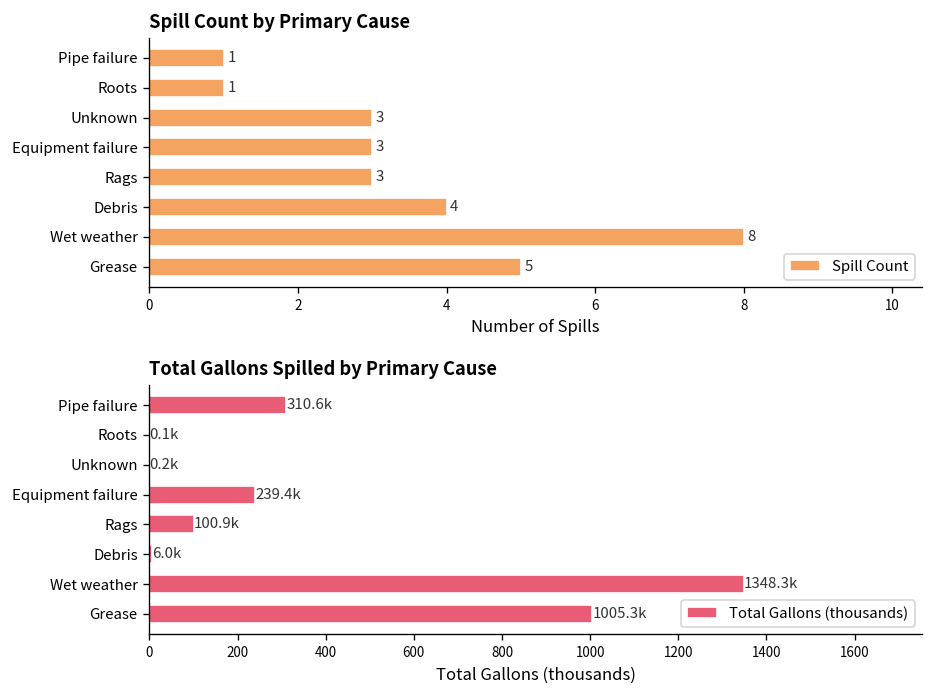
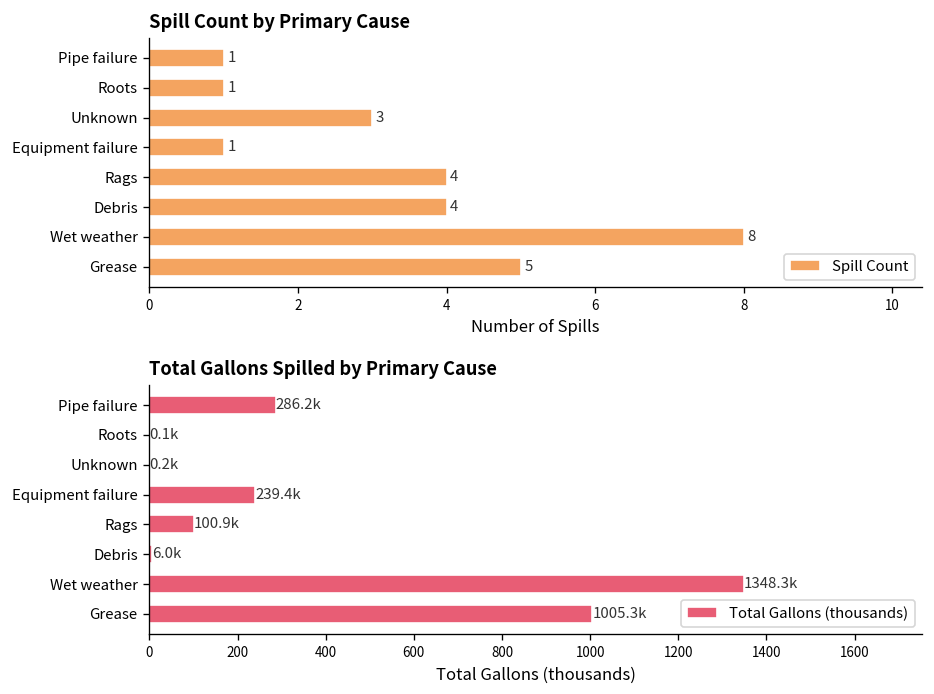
Spill Count by Primary Cause, Equipment failure: 3 -> 1
Spill Count by Primary Cause, Rags: 3 -> 4
Total Gallons Spilled by Primary Cause, Pipe failure: 310.6k -> 286.2k
